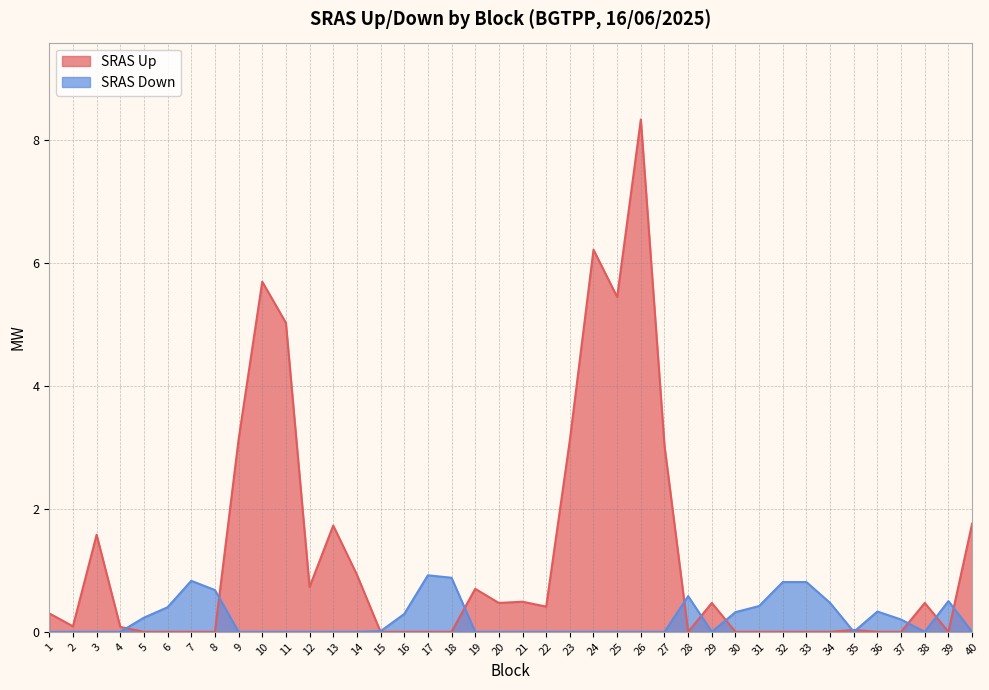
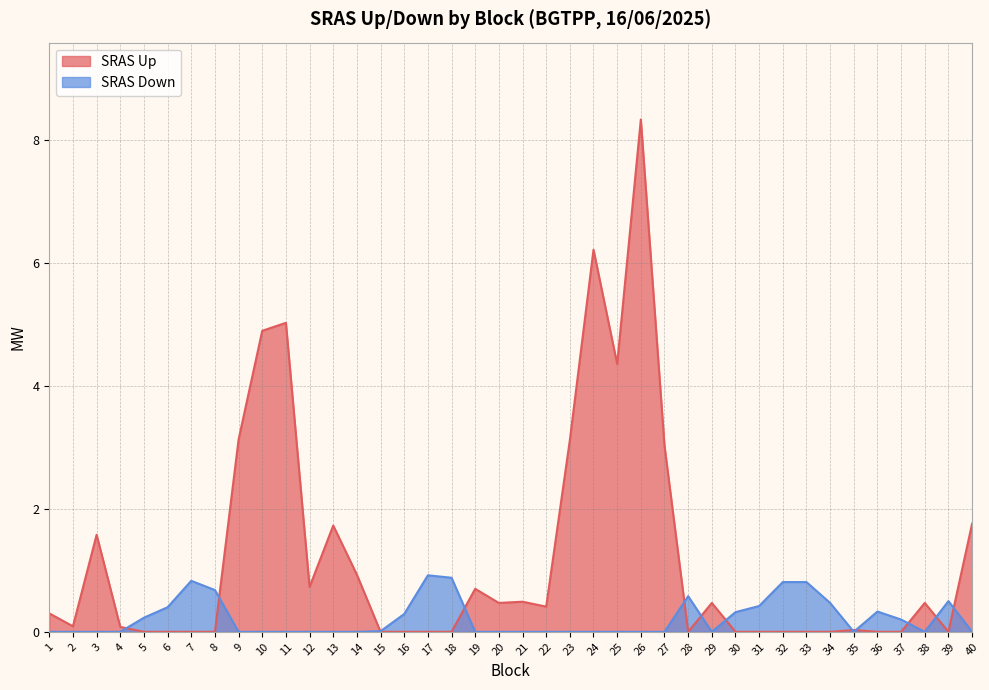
SRAS Up, 10: 5.7 -> 4.9
SRAS Up, 25: 5.5 -> 4.4
